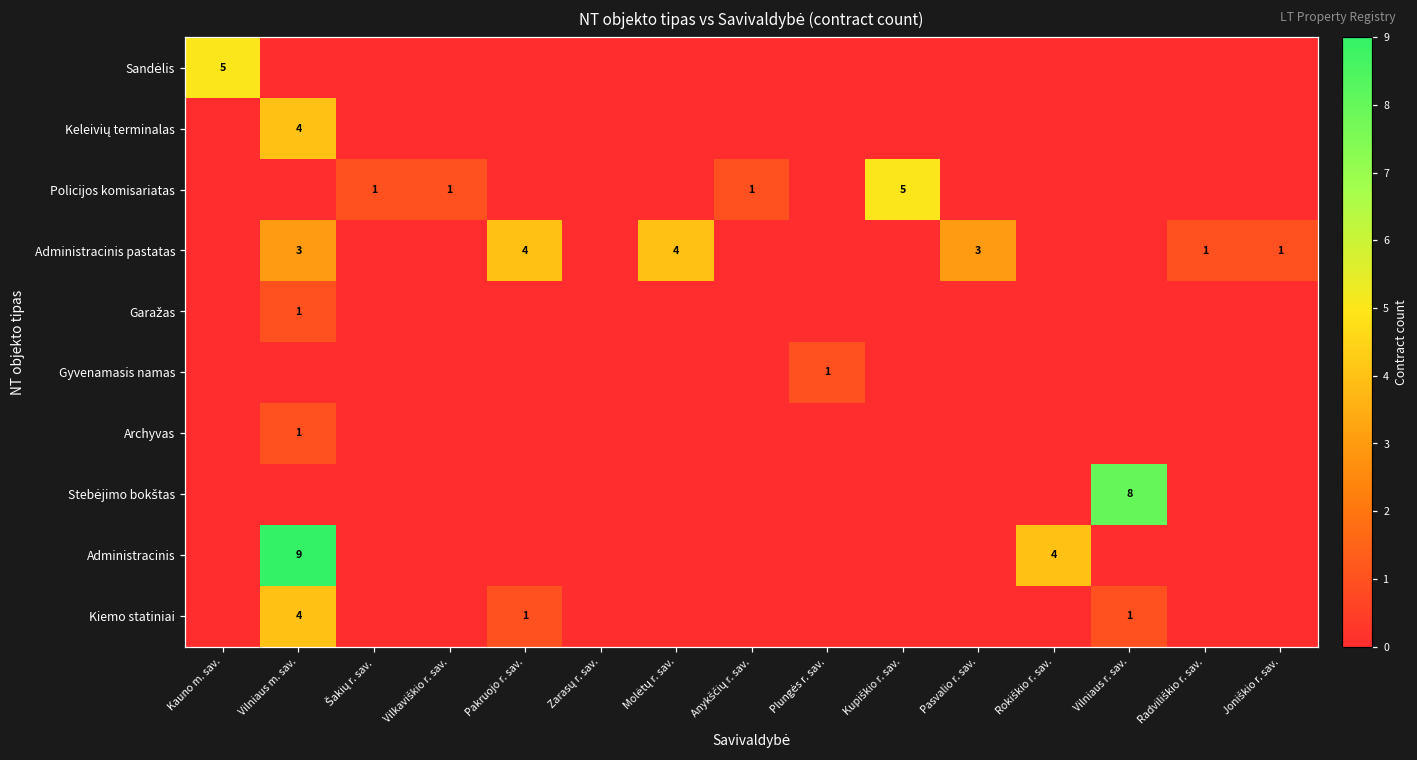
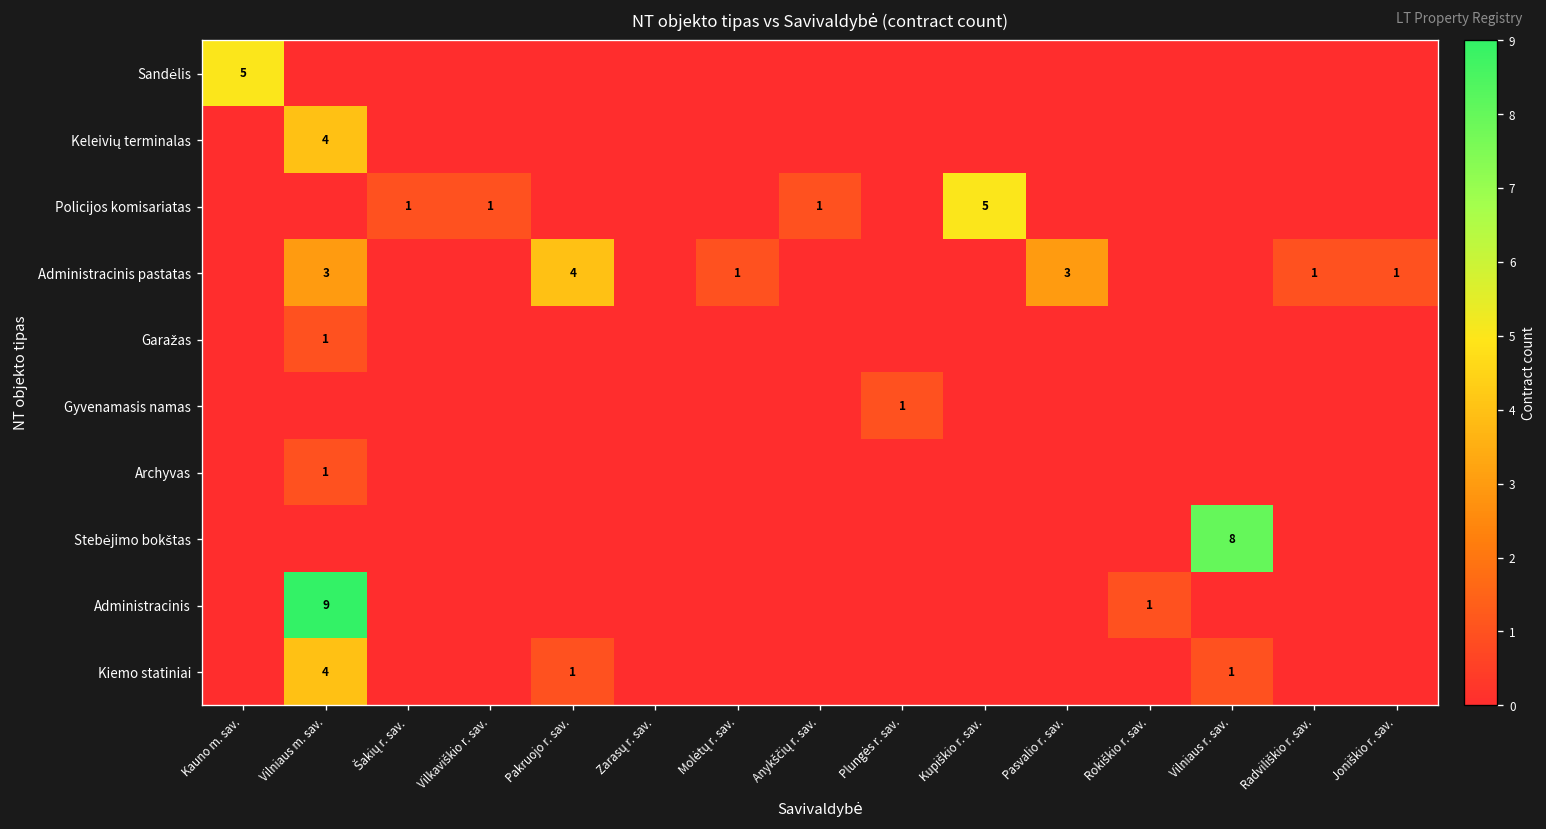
Administracinis pastatas, Molėtų r. sav.: 4 -> 1
Administracinis, Rokiškio r. sav.: 4 -> 1
